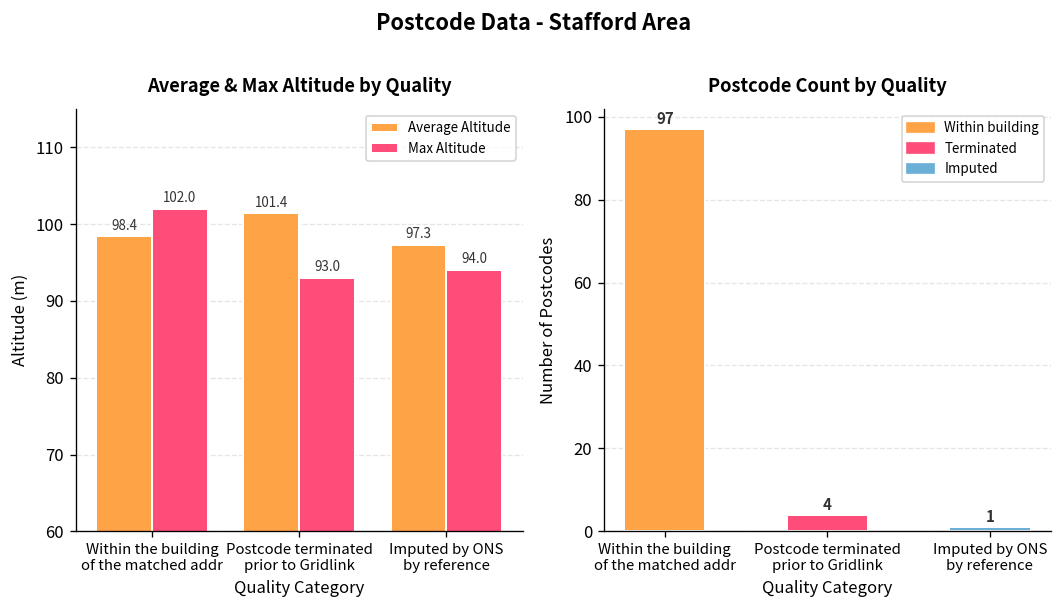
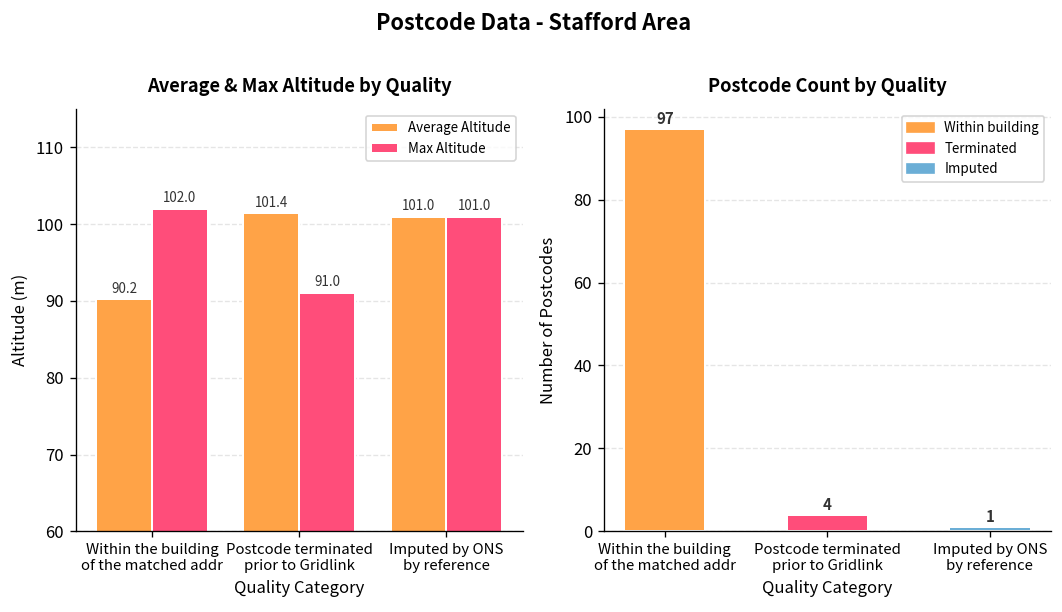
Average & Max Altitude by Quality, Average Altitude, Within the building of the matched addr: 98.4 -> 90.2
Average & Max Altitude by Quality, Max Altitude, Postcode terminated prior to Gridlink: 93.0 -> 91.0
Average & Max Altitude by Quality, Average Altitude, Imputed by ONS by reference: 97.3 -> 101.0
Average & Max Altitude by Quality, Max Altitude, Imputed by ONS by reference: 94.0 -> 101.0
